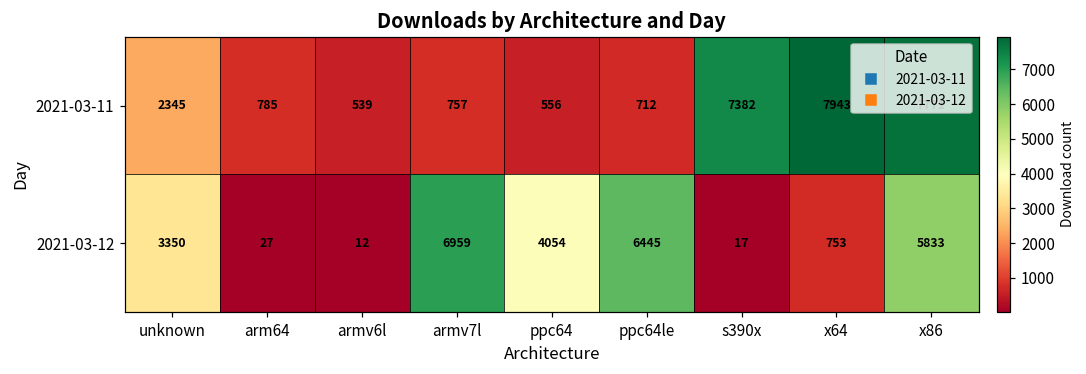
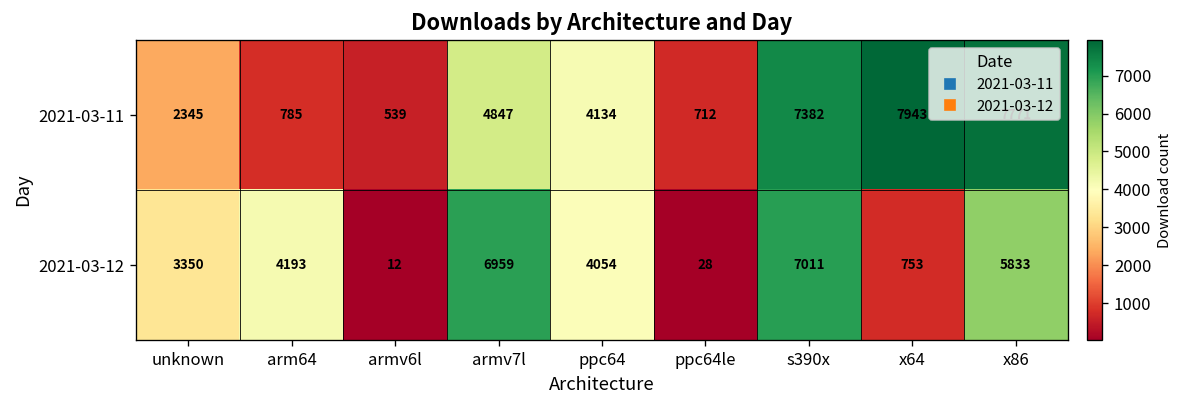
2021-03-11, armv7l: 757 -> 4847
2021-03-11, ppc64: 556 -> 4134
2021-03-12, arm64: 27 -> 4193
2021-03-12, ppc64le: 6445 -> 28
2021-03-12, s390x: 17 -> 7011
